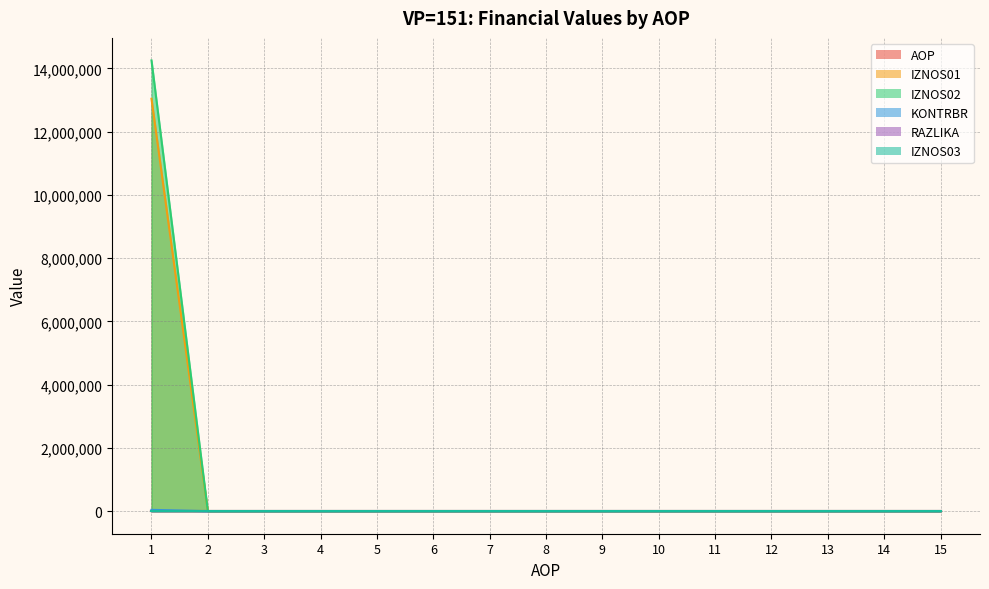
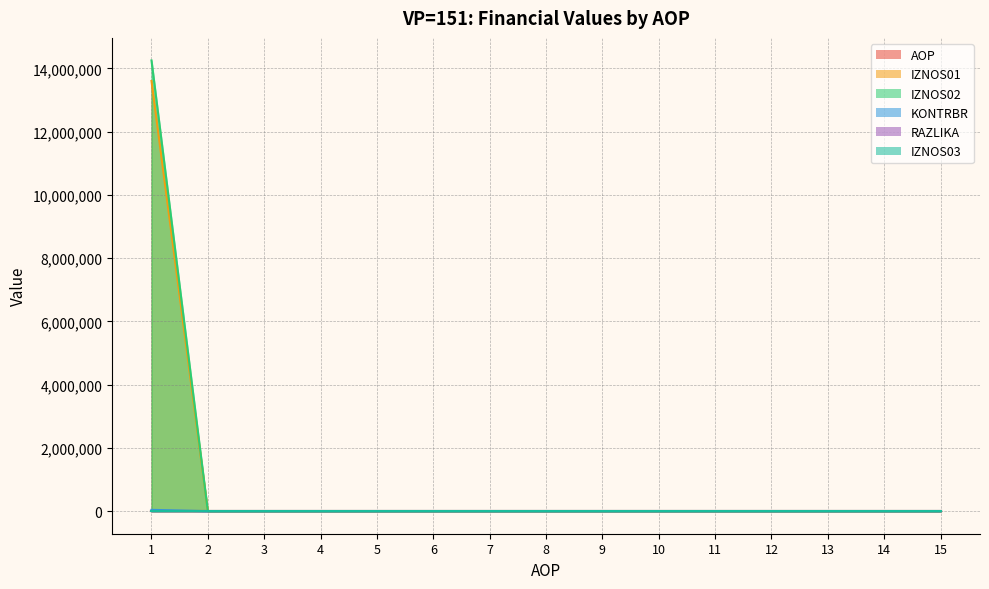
IZNOS01, 1: 13,000,000 -> 13,600,000
